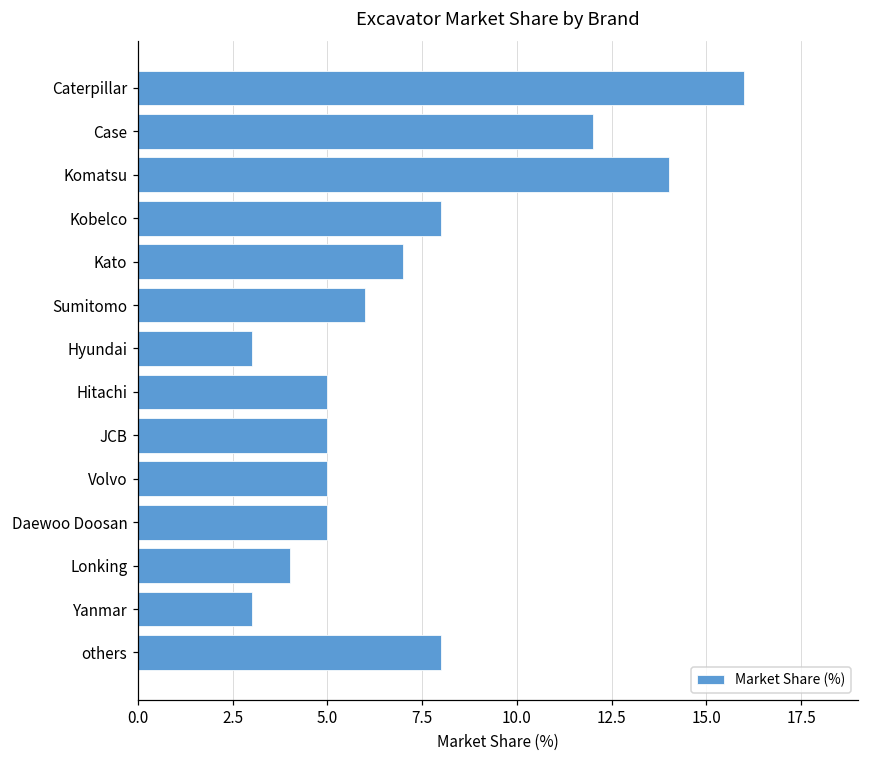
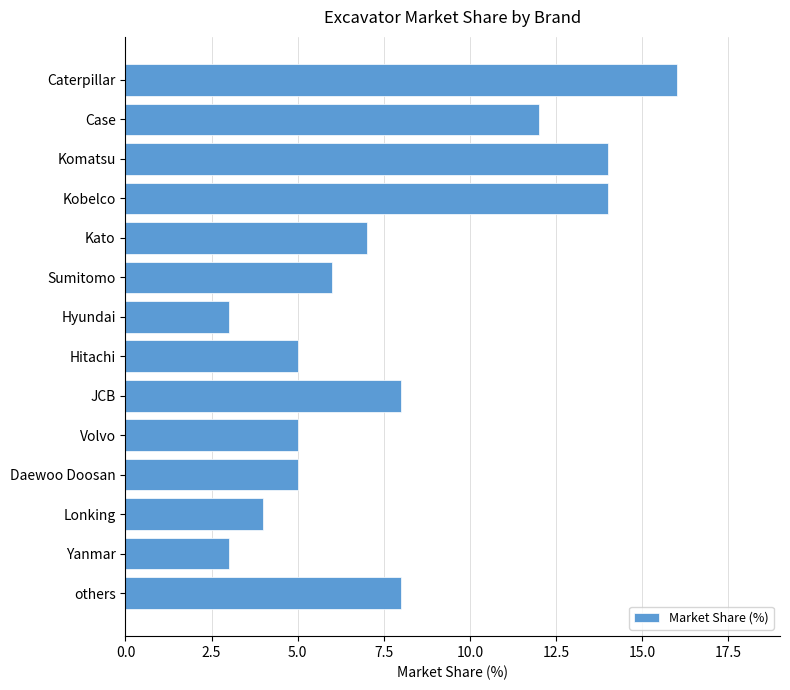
Kobelco: 8 -> 14
JCB: 5 -> 8
